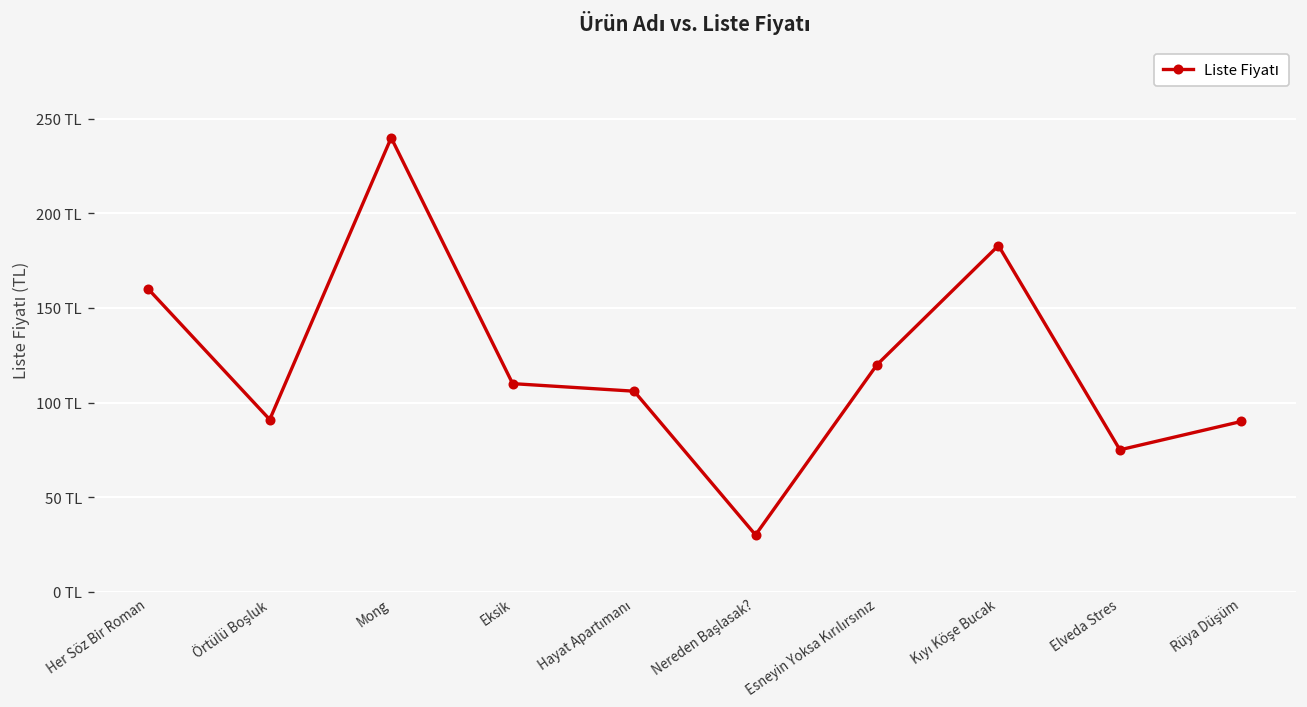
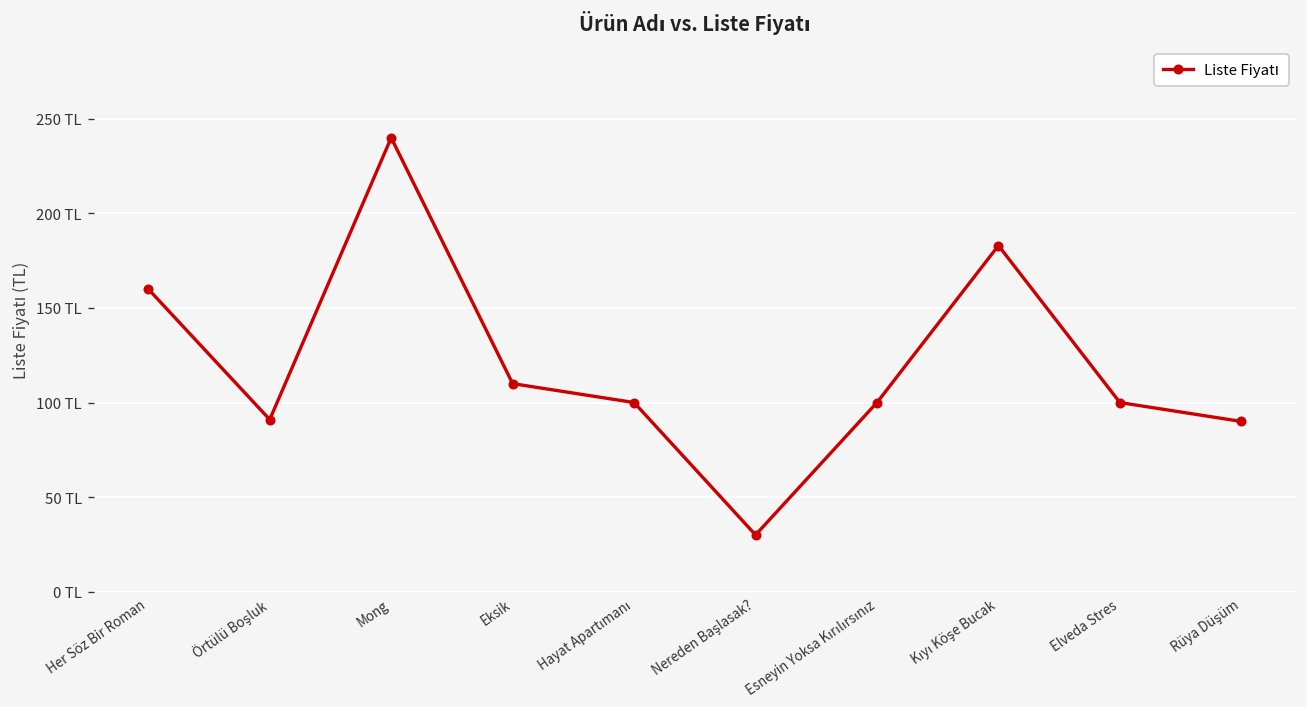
Hayat Apartımanı: 106 TL -> 100 TL
Esneyin Yoksa Kırılırsınız: 120 TL -> 100 TL
Elveda Stres: 75 TL -> 100 TL
